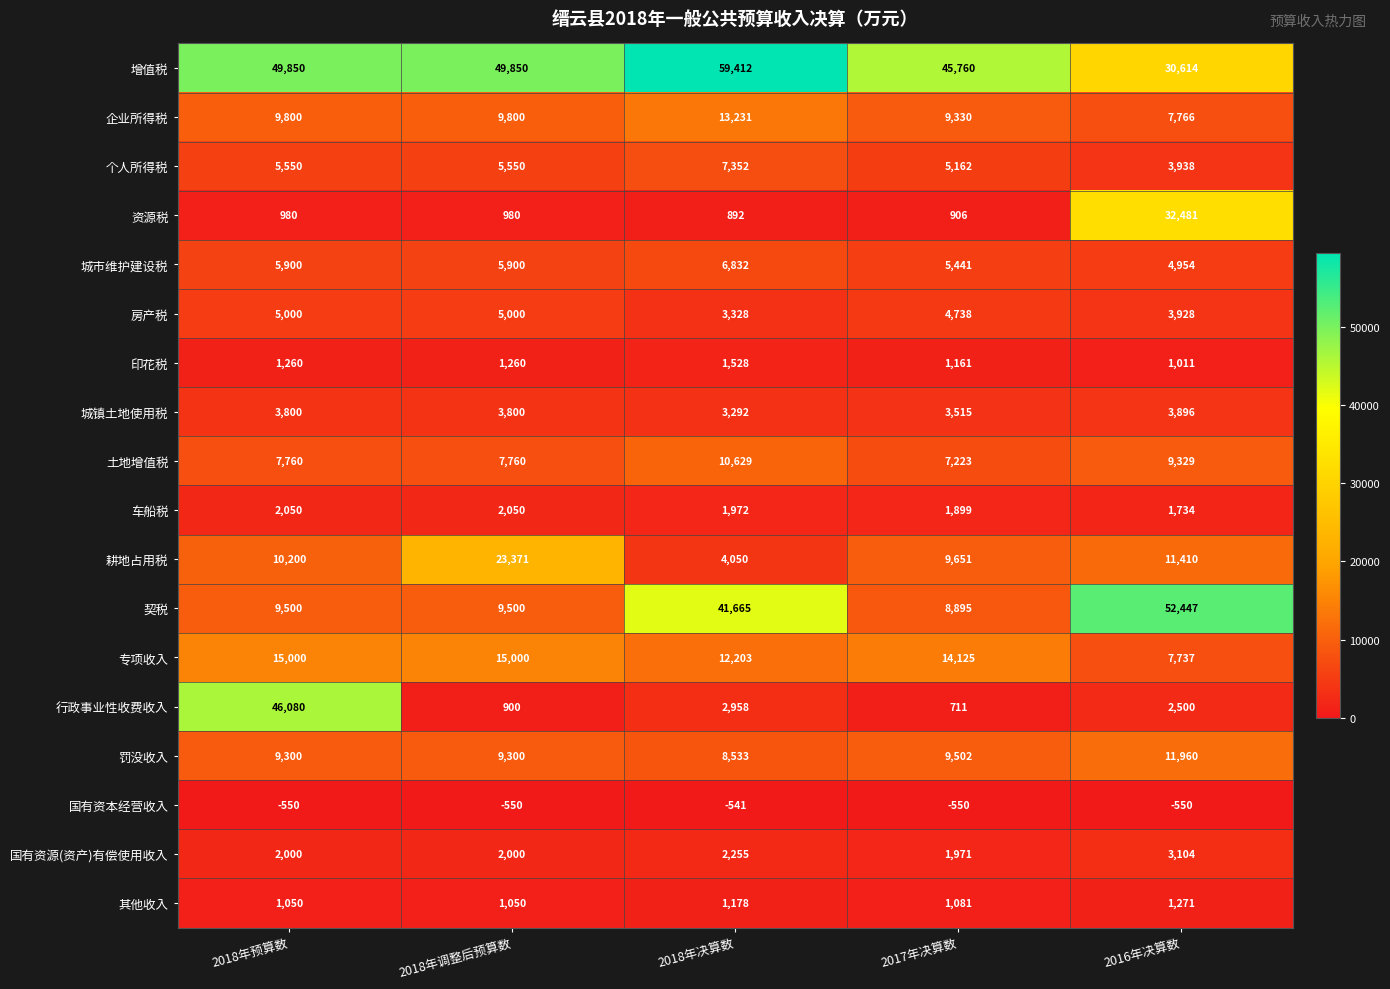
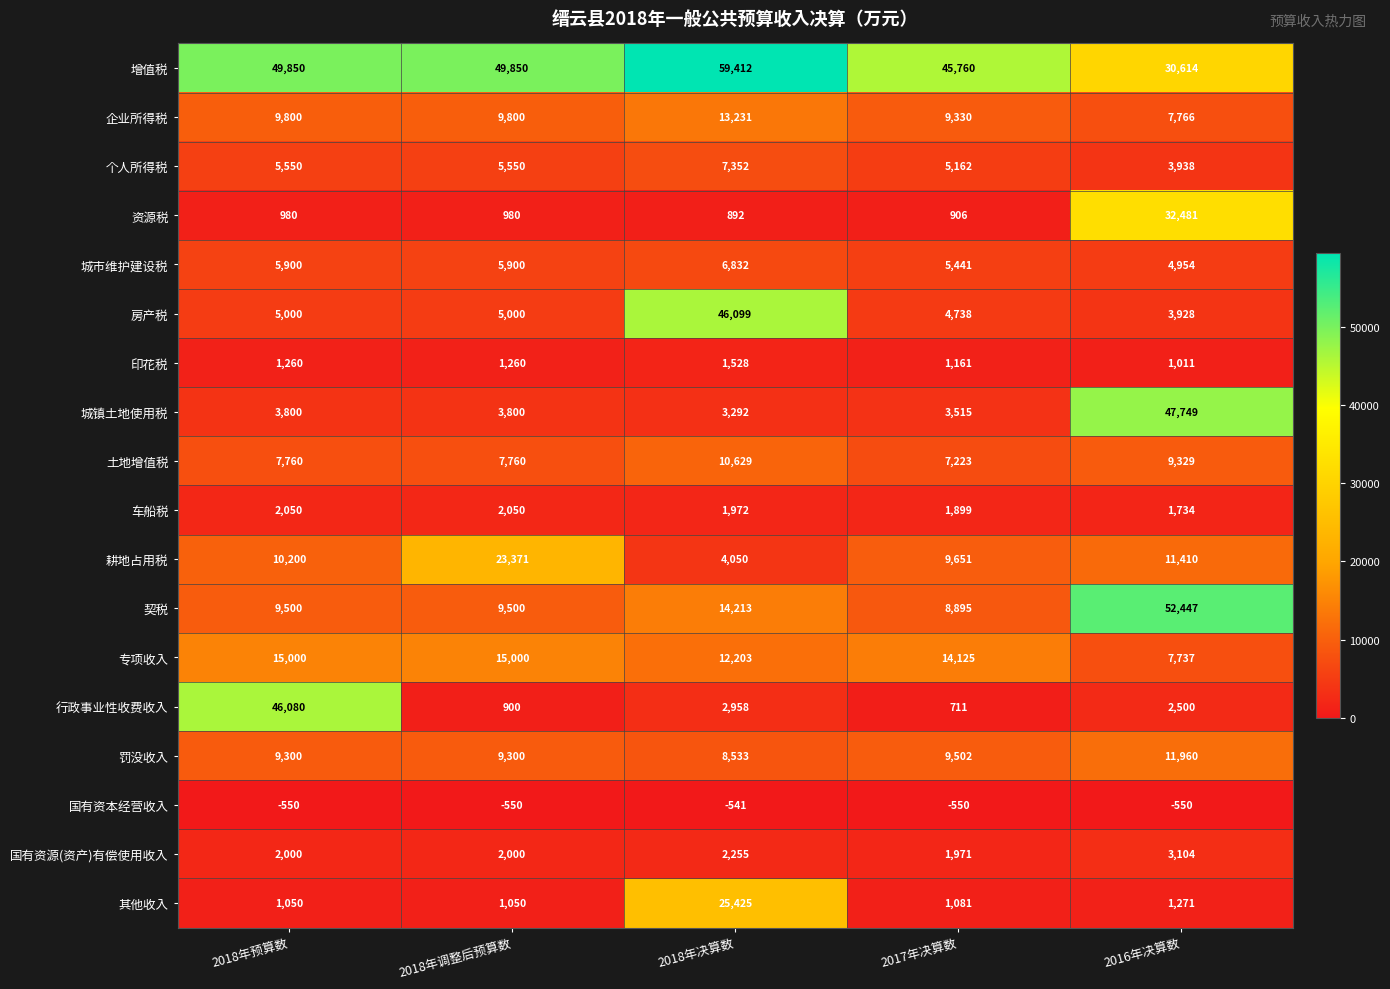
房产税, 2018年决算数: 3,328 -> 46,099
城镇土地使用税, 2016年决算数: 3,896 -> 47,749
契税, 2018年决算数: 41,665 -> 14,213
其他收入, 2018年决算数: 1,178 -> 25,425
